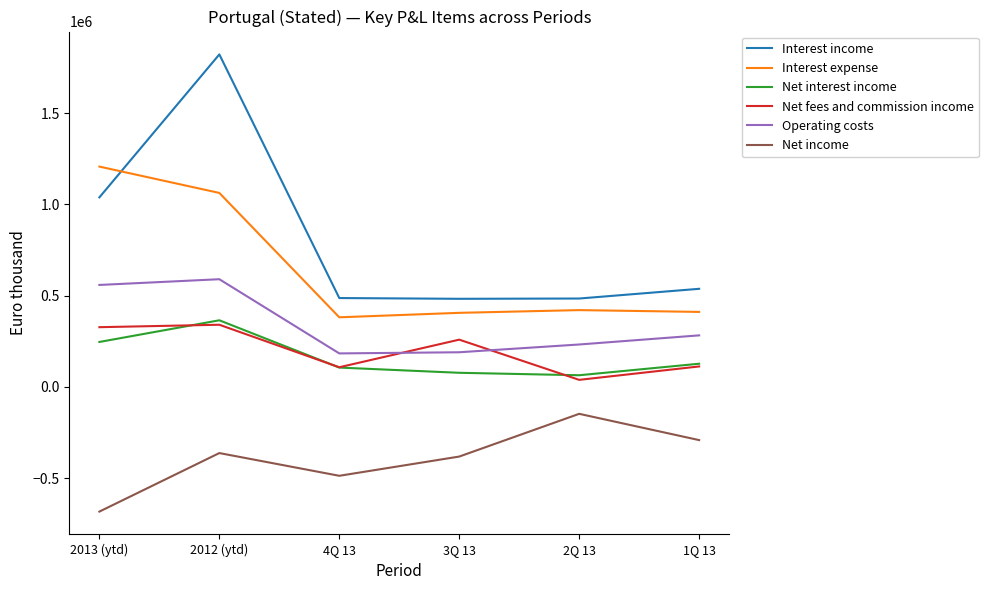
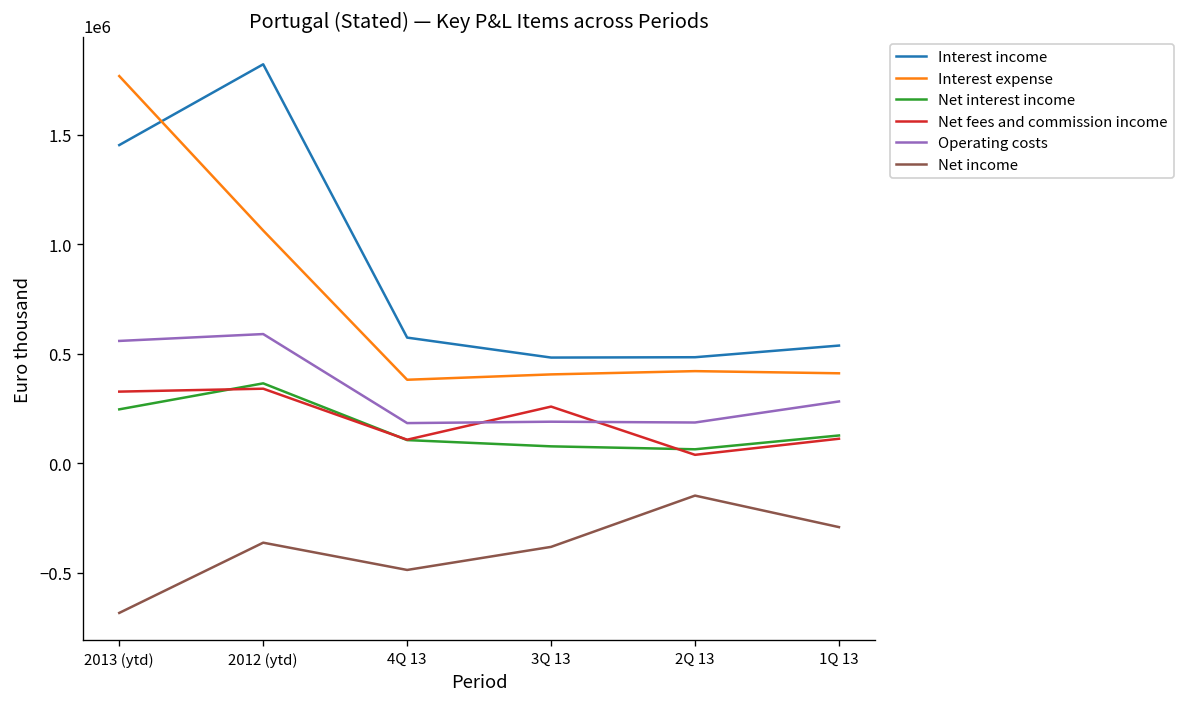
Interest income, 2013 (ytd): 1040000 -> 1450000
Interest expense, 2013 (ytd): 1210000 -> 1770000
Interest income, 4Q 13: 490000 -> 570000
Operating costs, 2Q 13: 230000 -> 190000
